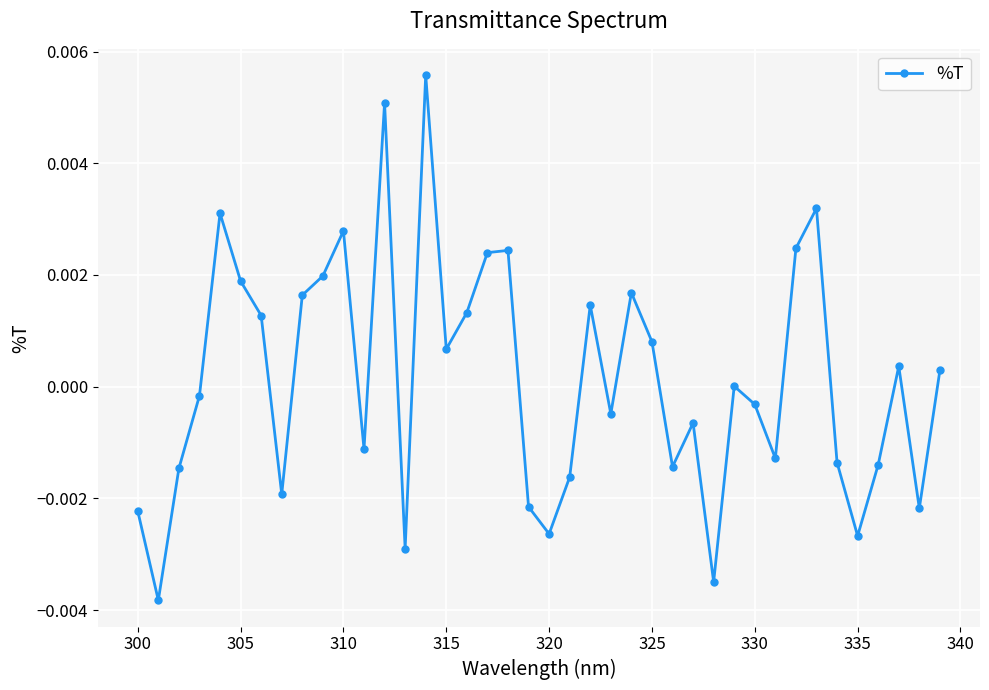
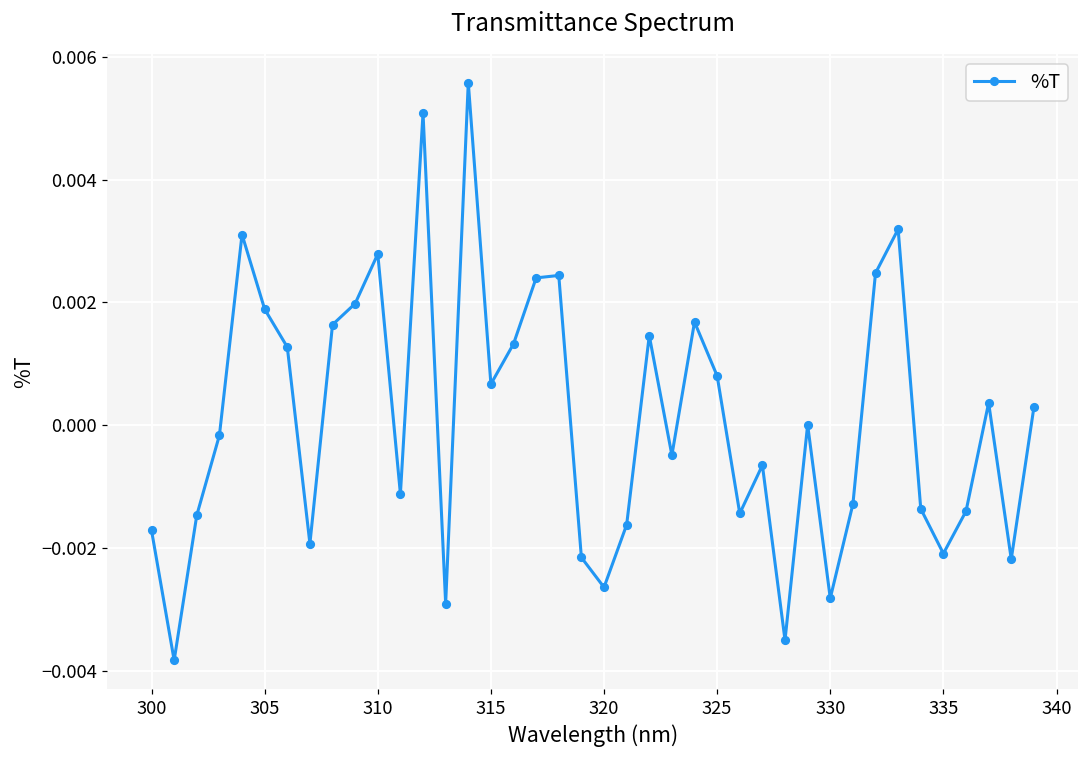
300: -0.0022 -> -0.0017
330: -0.0003 -> -0.0028
335: -0.0027 -> -0.0021
